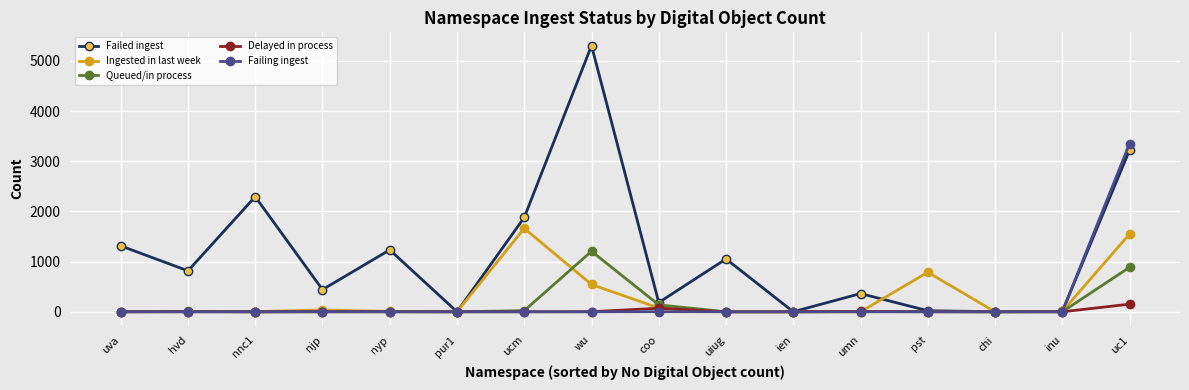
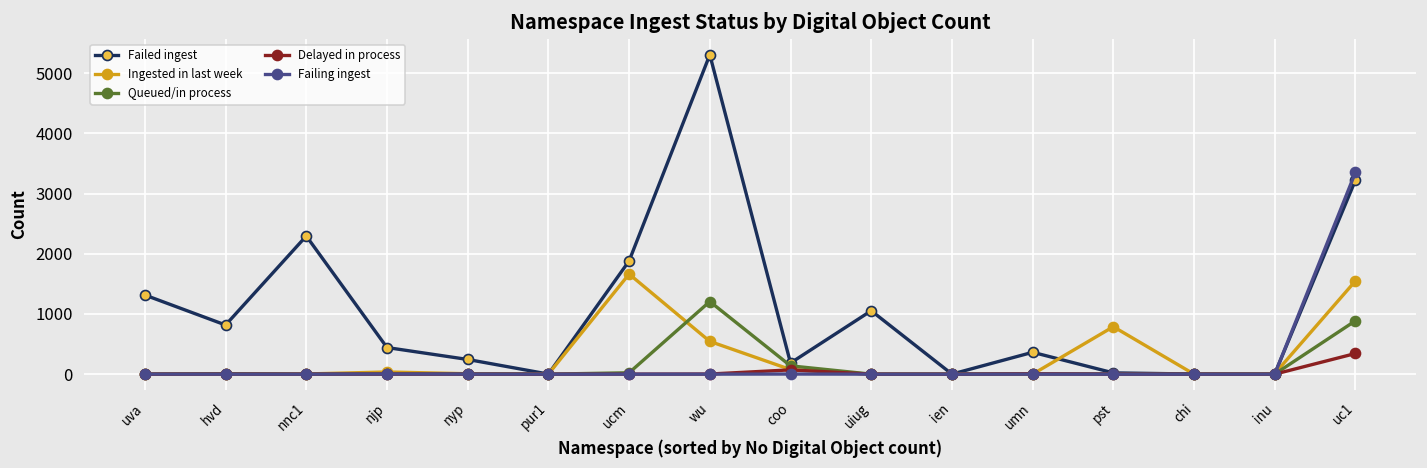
Failed ingest, nyp: 1200 -> 200
Delayed in process, uc1: 200 -> 300
